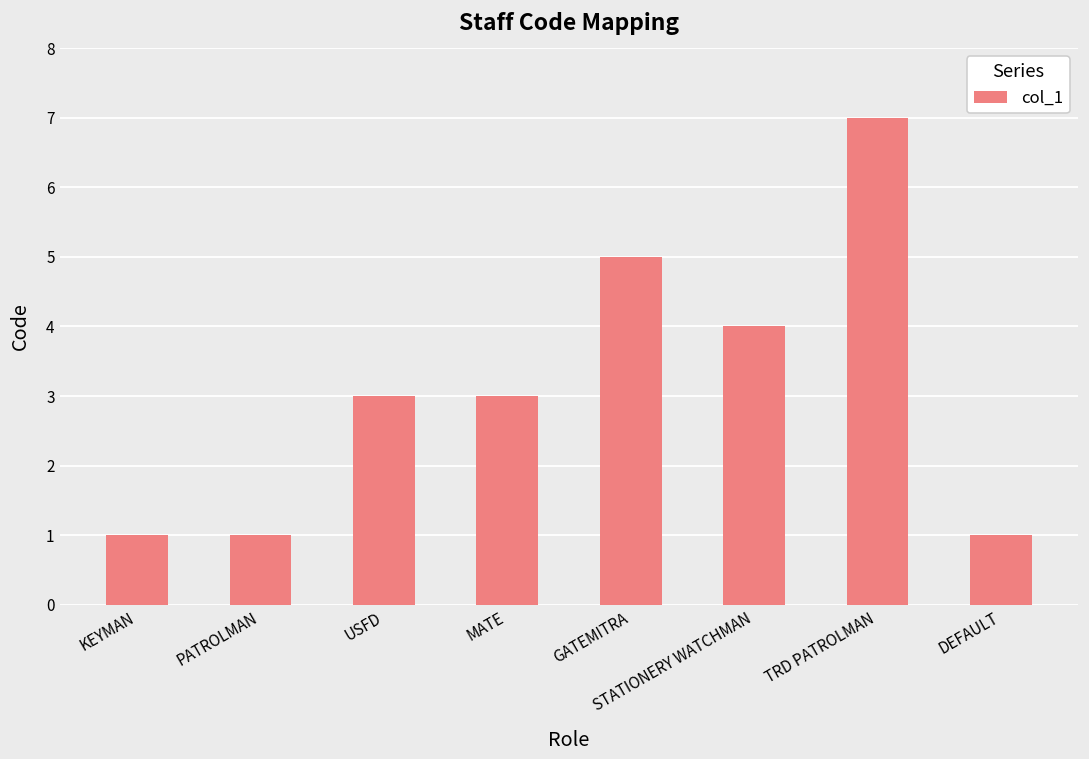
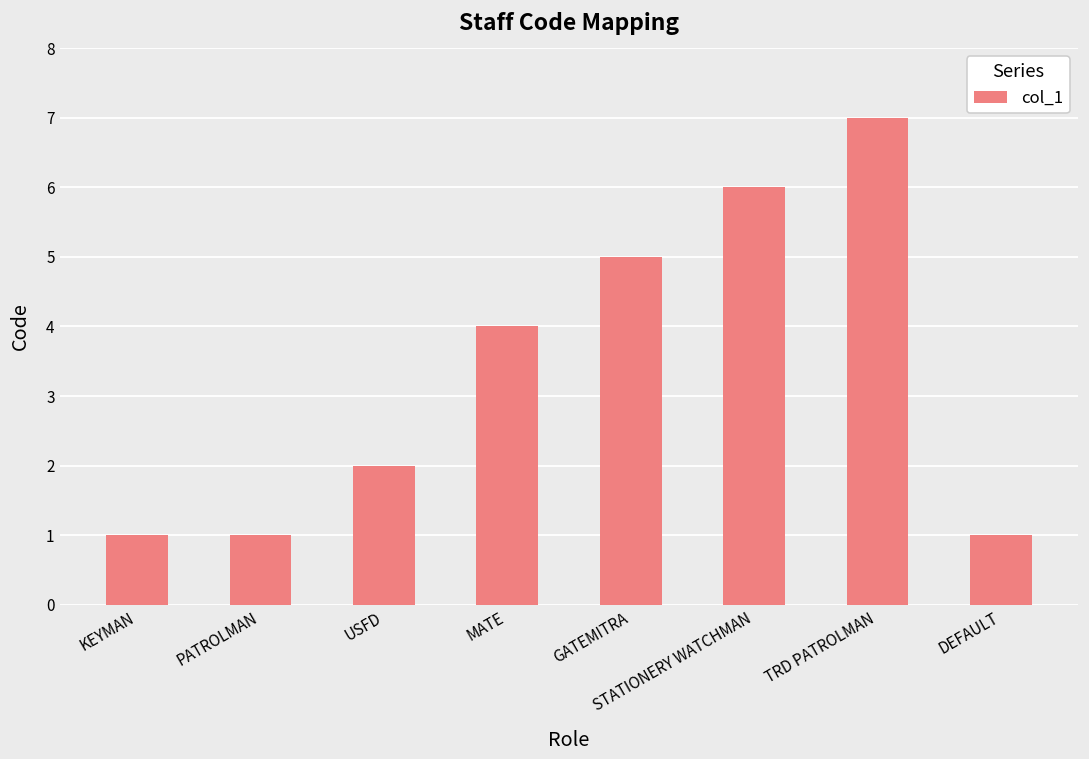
USFD: 3 -> 2
MATE: 3 -> 4
STATIONERY WATCHMAN: 4 -> 6
